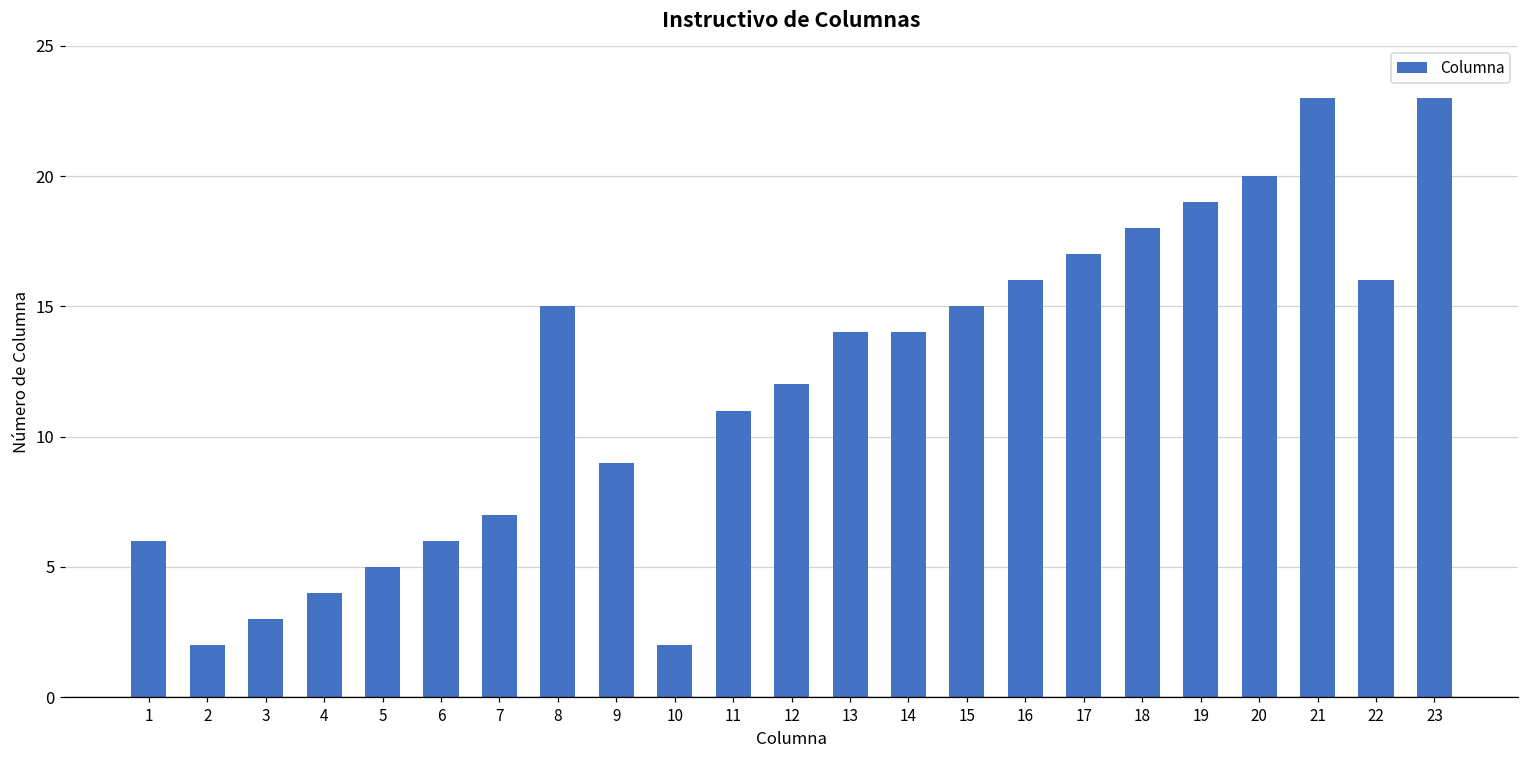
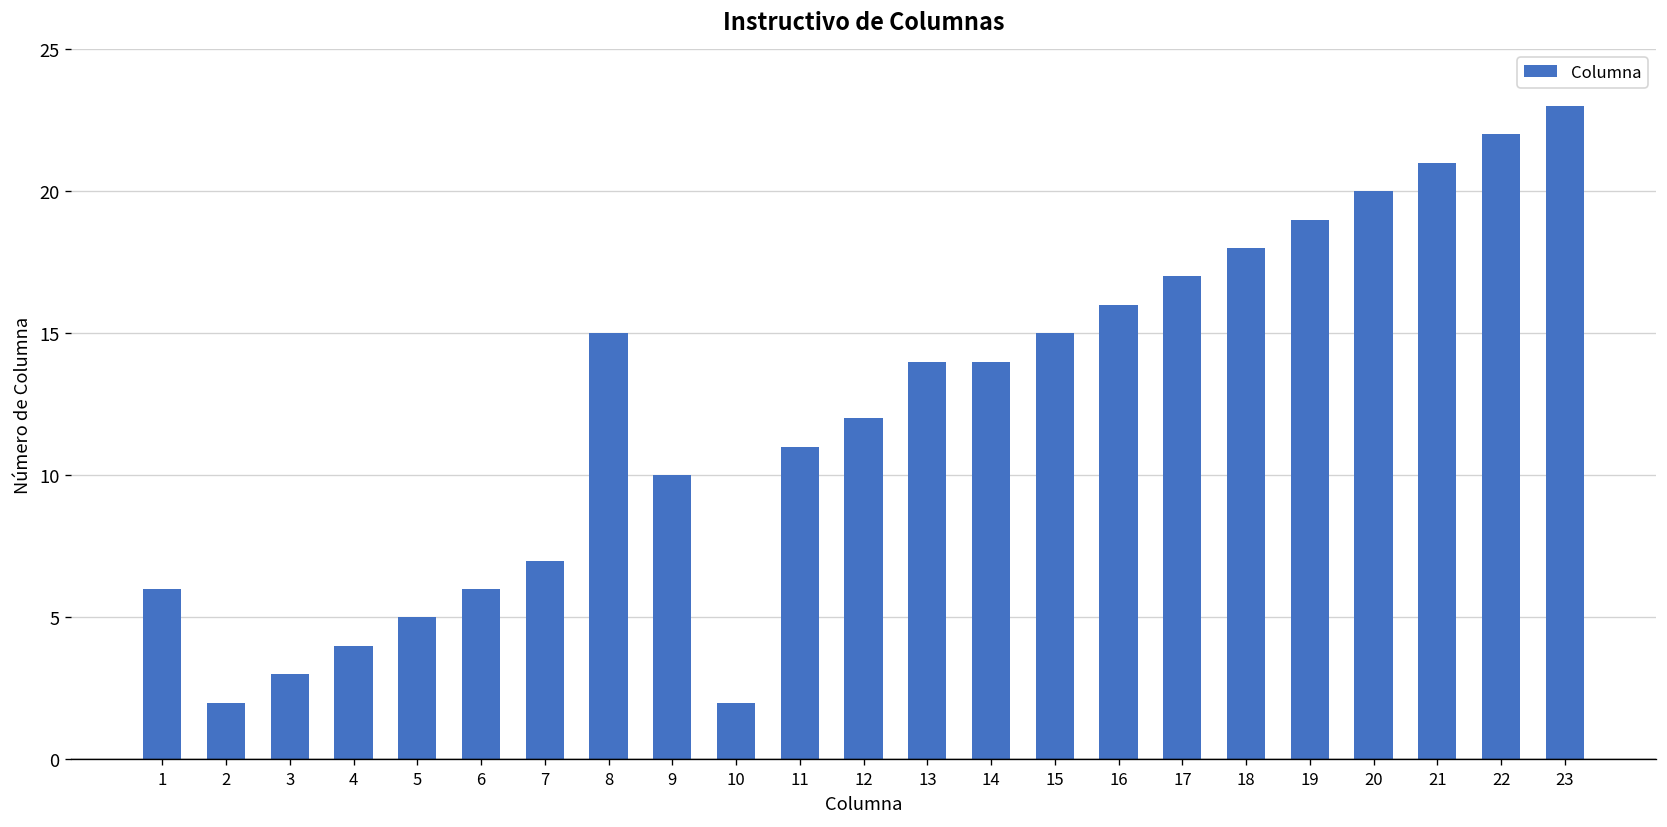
9: 9 -> 10
21: 23 -> 21
22: 16 -> 22
